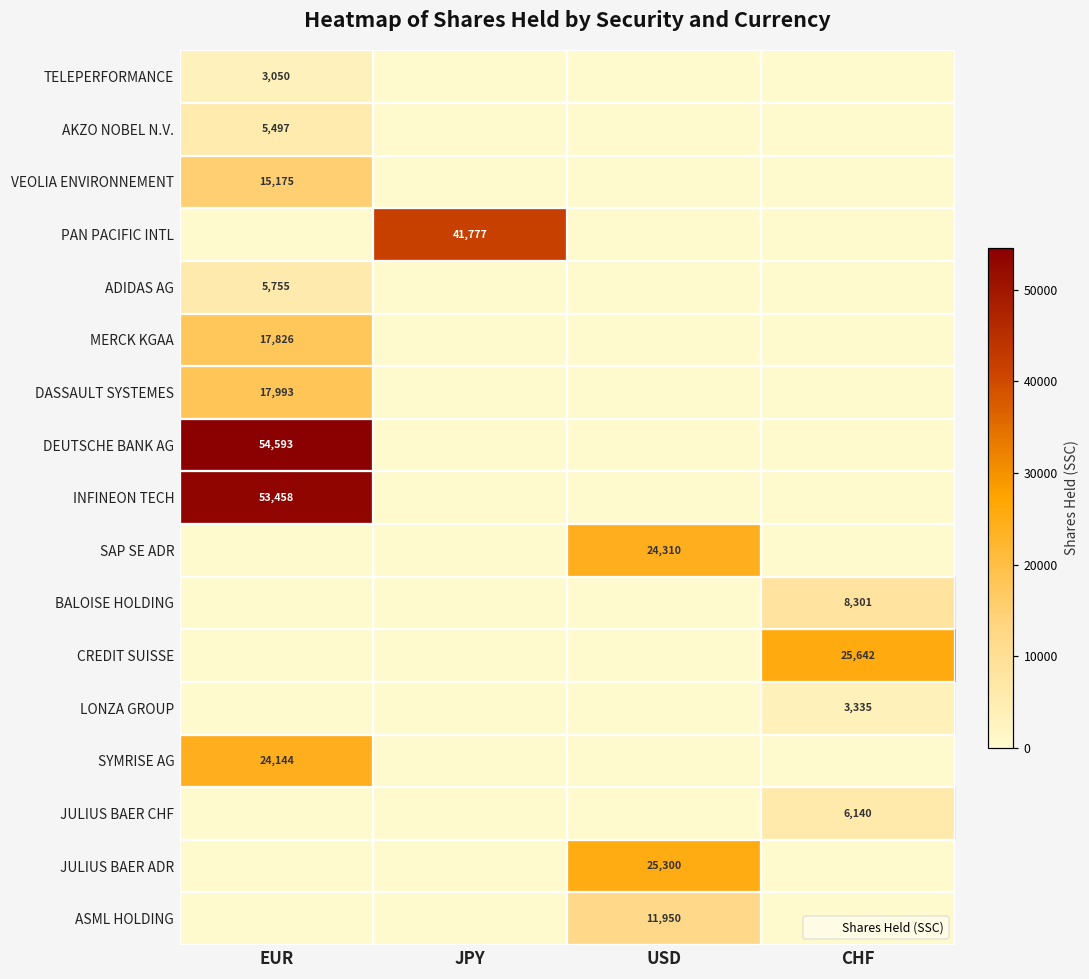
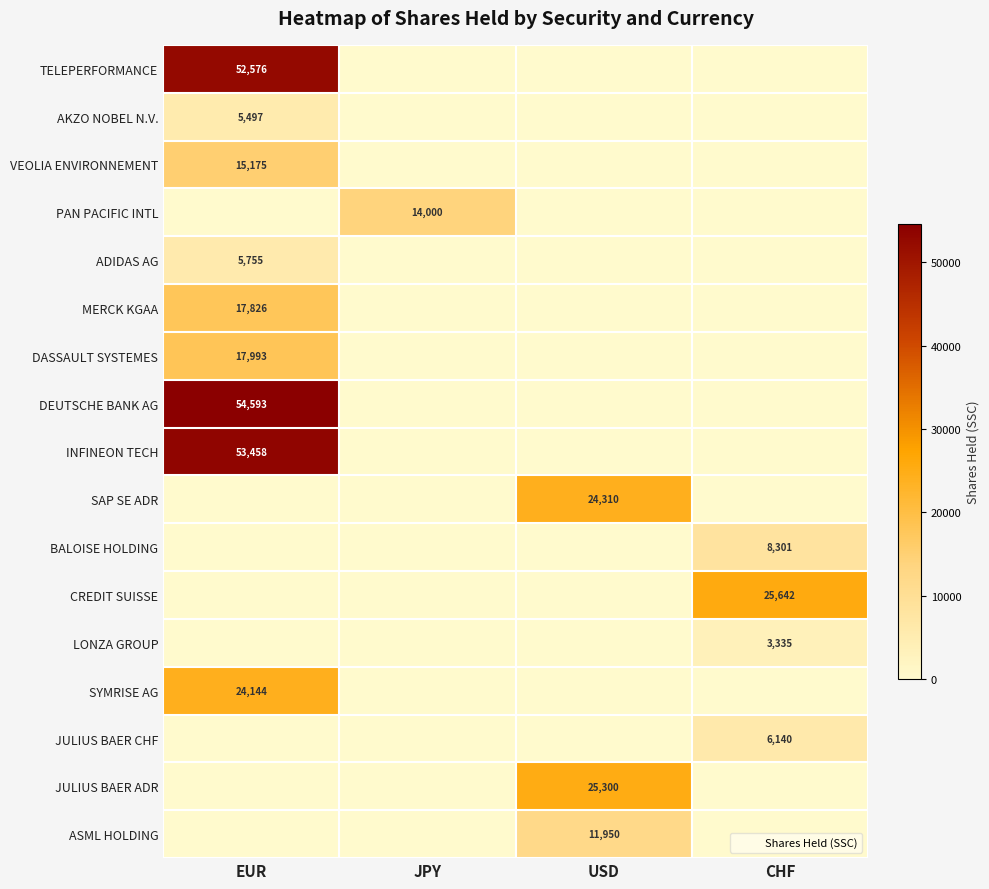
TELEPERFORMANCE, EUR: 3,050 -> 52,576
PAN PACIFIC INTL, JPY: 41,777 -> 14,000
